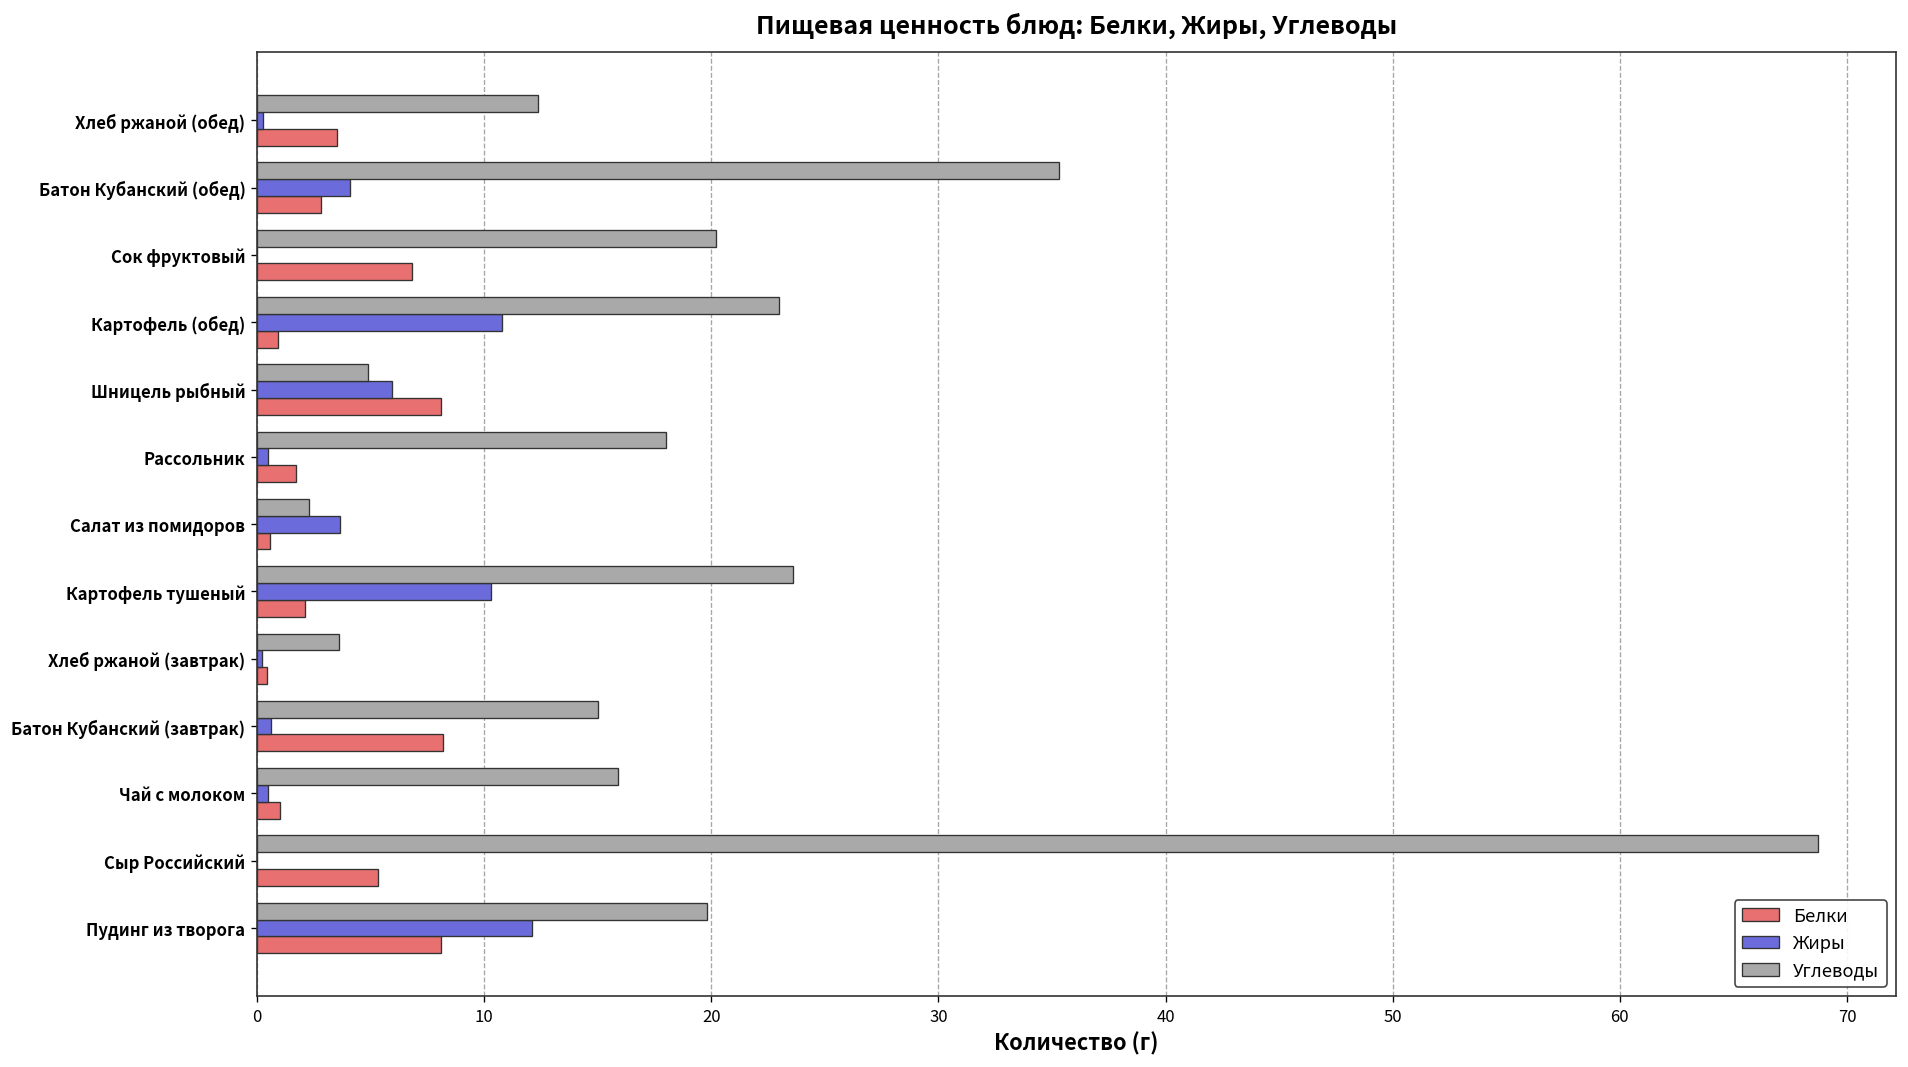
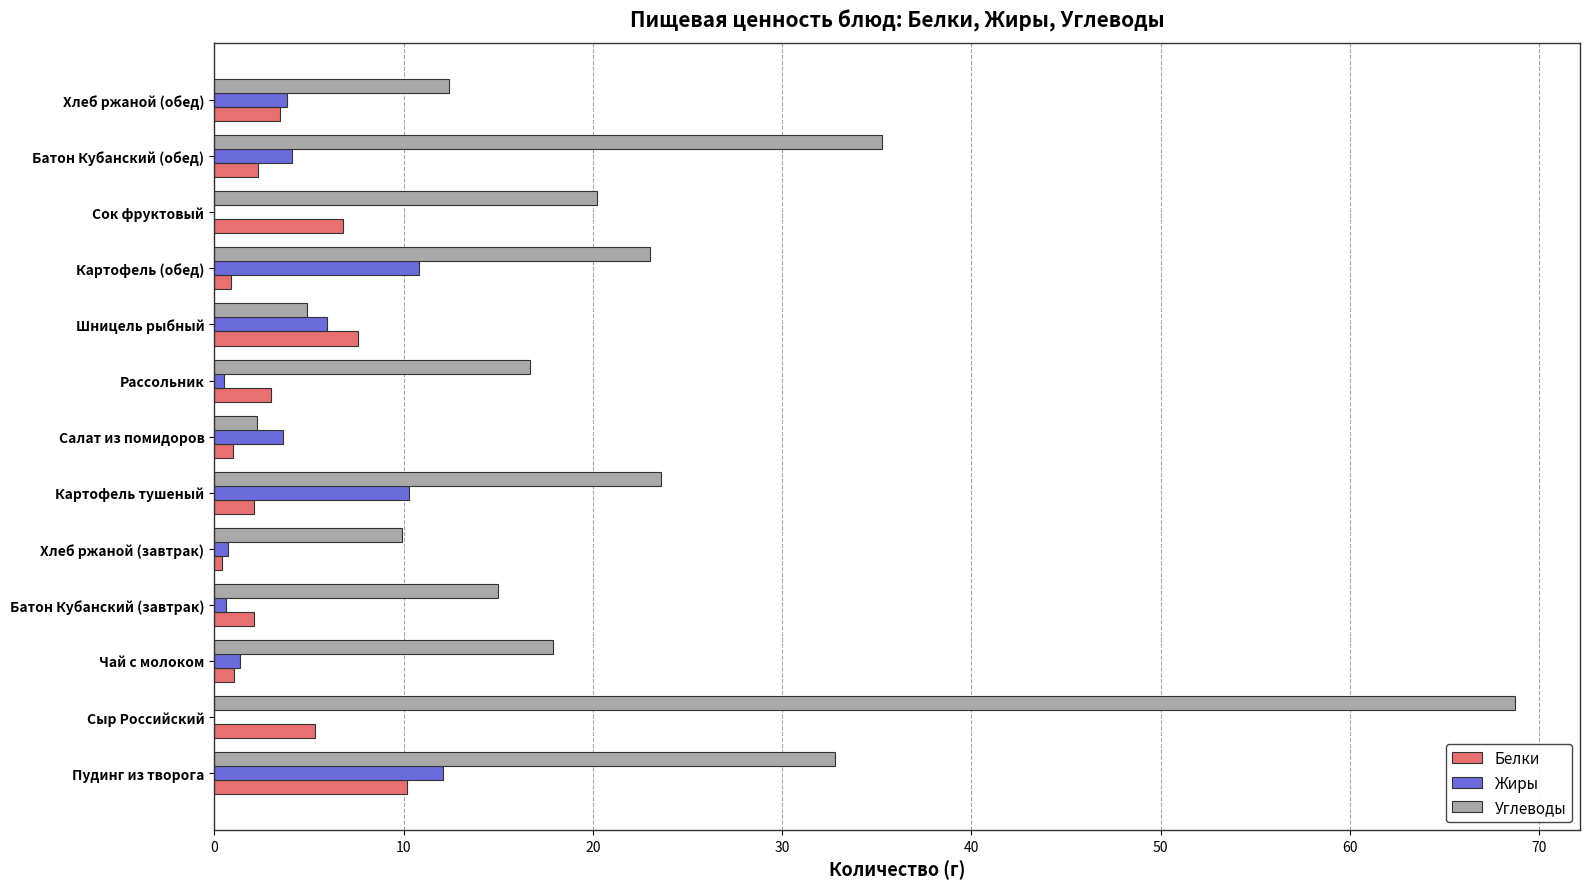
Жиры, Хлеб ржаной (обед): 0.3 -> 3.8
Белки, Батон Кубанский (обед): 2.8 -> 2.3
Белки, Шницель рыбный: 8.1 -> 7.6
Углеводы, Рассольник: 18.0 -> 16.7
Белки, Рассольник: 1.7 -> 3.0
Белки, Салат из помидоров: 0.6 -> 1.0
Углеводы, Хлеб ржаной (завтрак): 3.6 -> 9.9
Жиры, Хлеб ржаной (завтрак): 0.2 -> 0.7
Белки, Батон Кубанский (завтрак): 8.2 -> 2.1
Углеводы, Чай с молоком: 15.9 -> 17.9
Жиры, Чай с молоком: 0.5 -> 1.4
Углеводы, Пудинг из творога: 19.8 -> 32.8
Белки, Пудинг из творога: 8.1 -> 10.2
